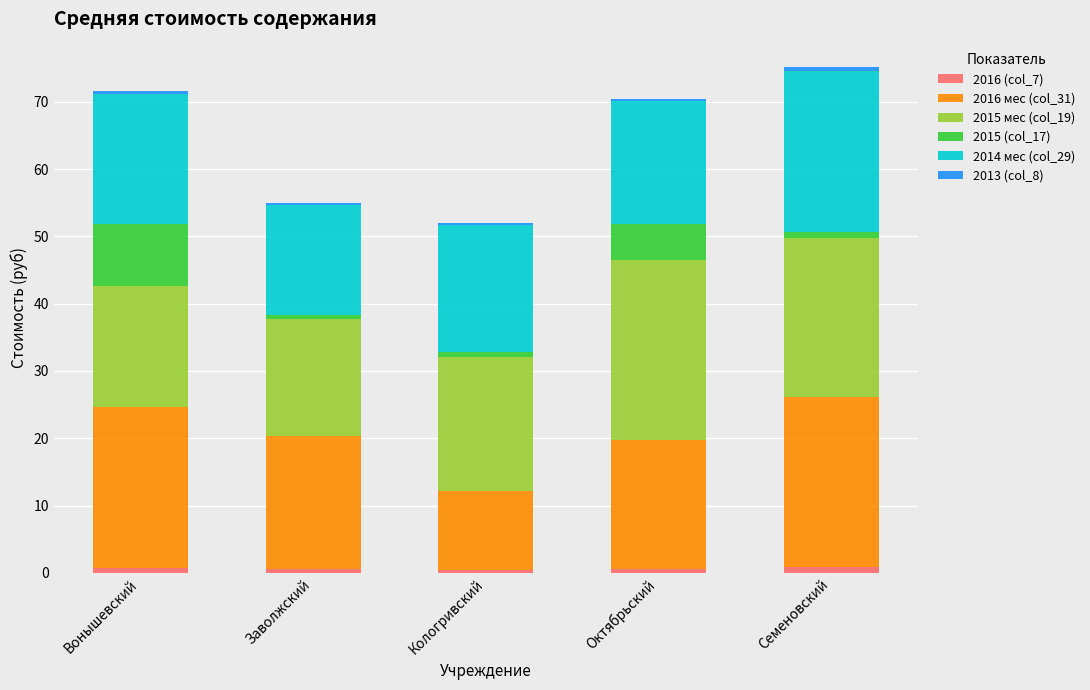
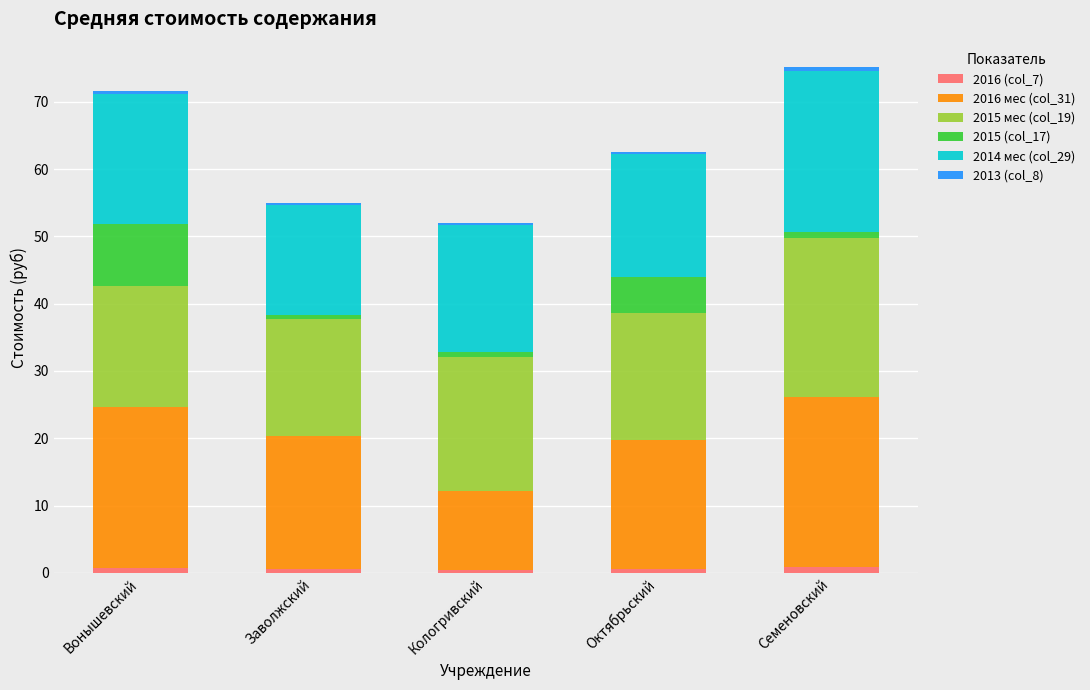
2015 мес (col_19), Октябрьский: 27 -> 19
